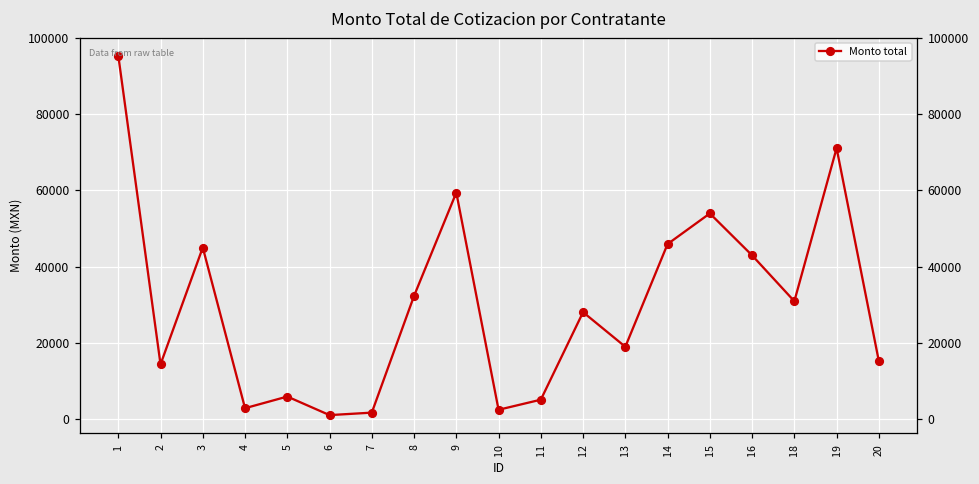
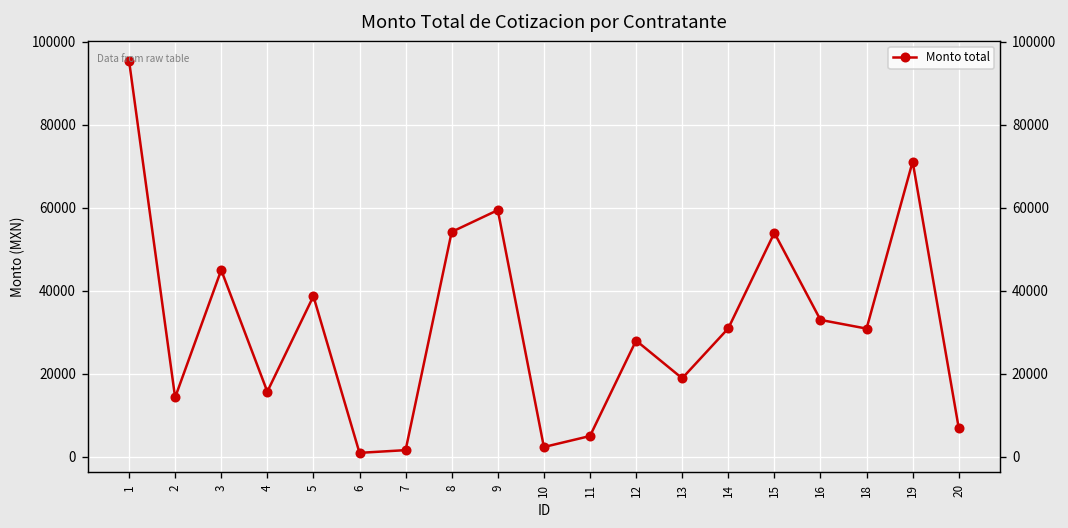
4: 3000 -> 16000
5: 6000 -> 39000
8: 32000 -> 54000
14: 46000 -> 31000
16: 43000 -> 33000
20: 15000 -> 7000
